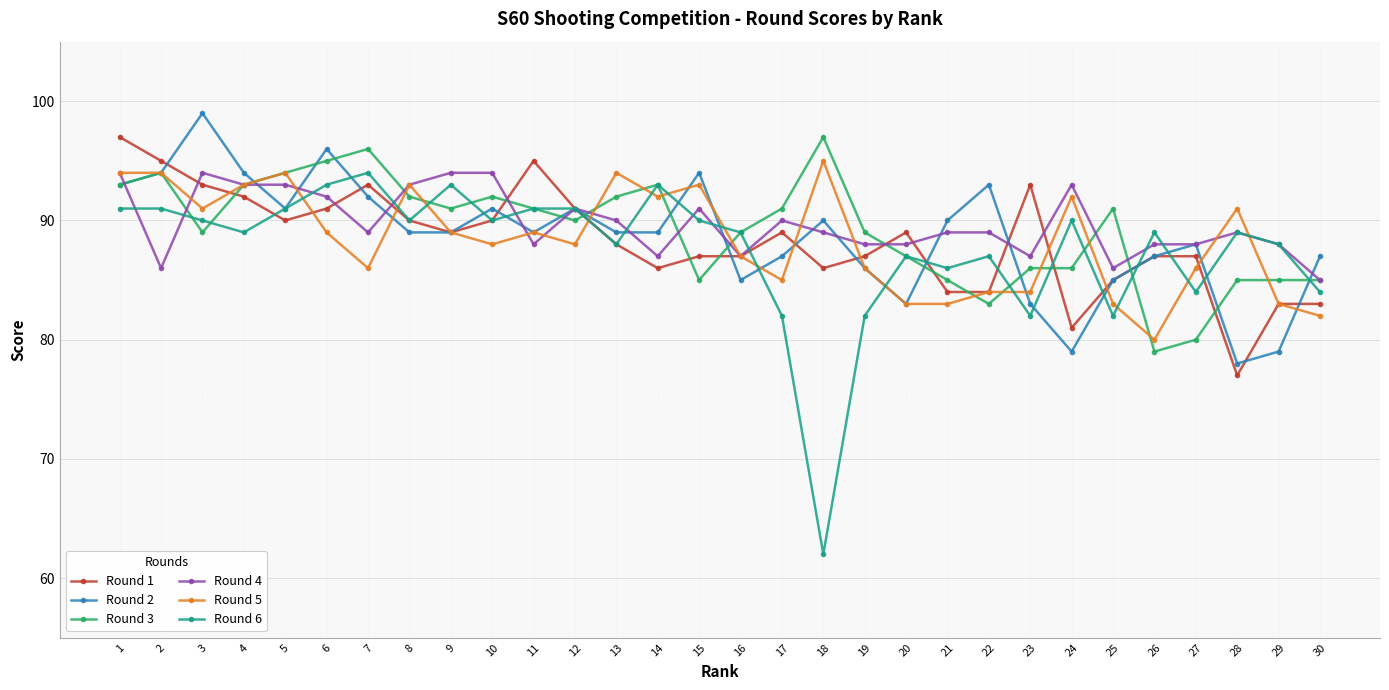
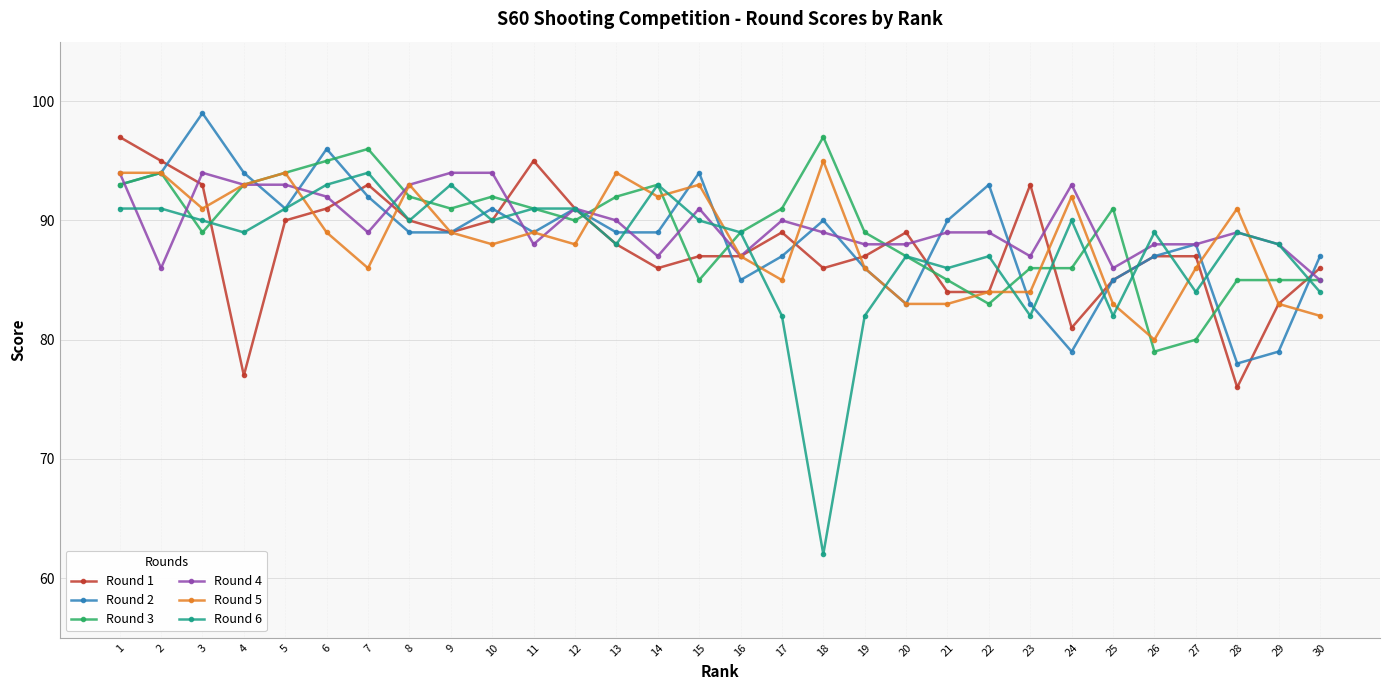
Round 1, 4: 92 -> 77
Round 1, 28: 77 -> 76
Round 1, 30: 83 -> 86
